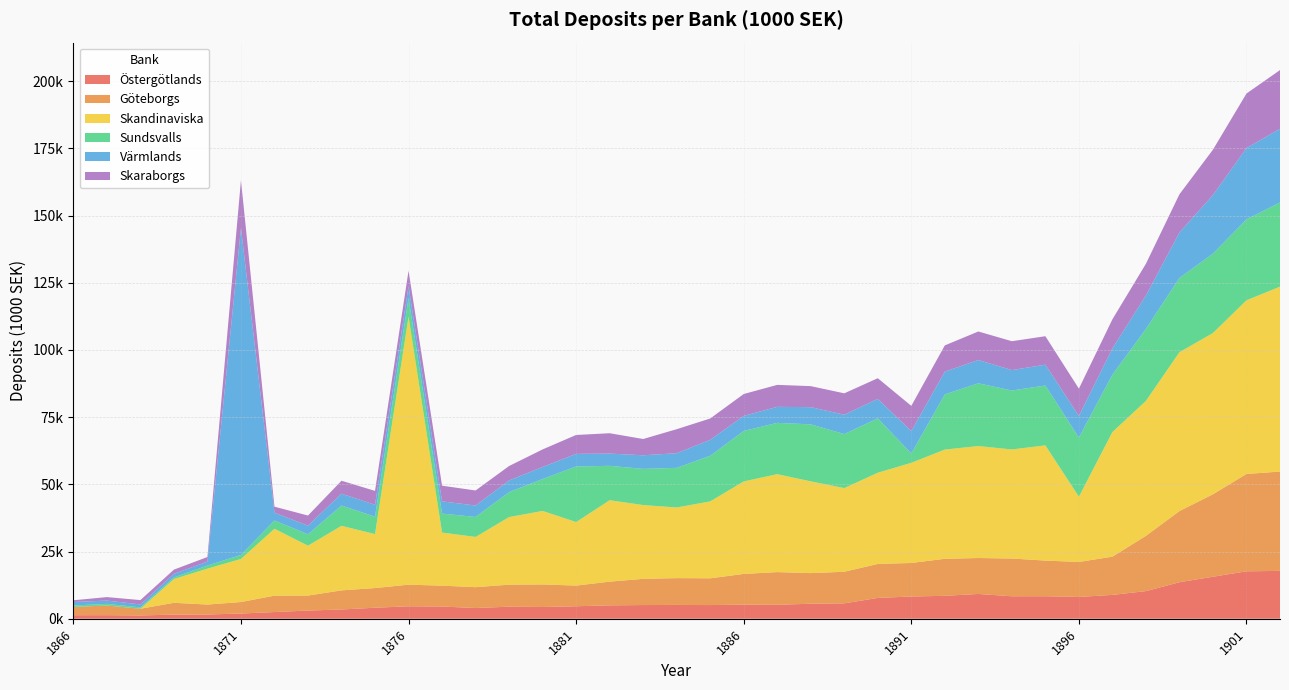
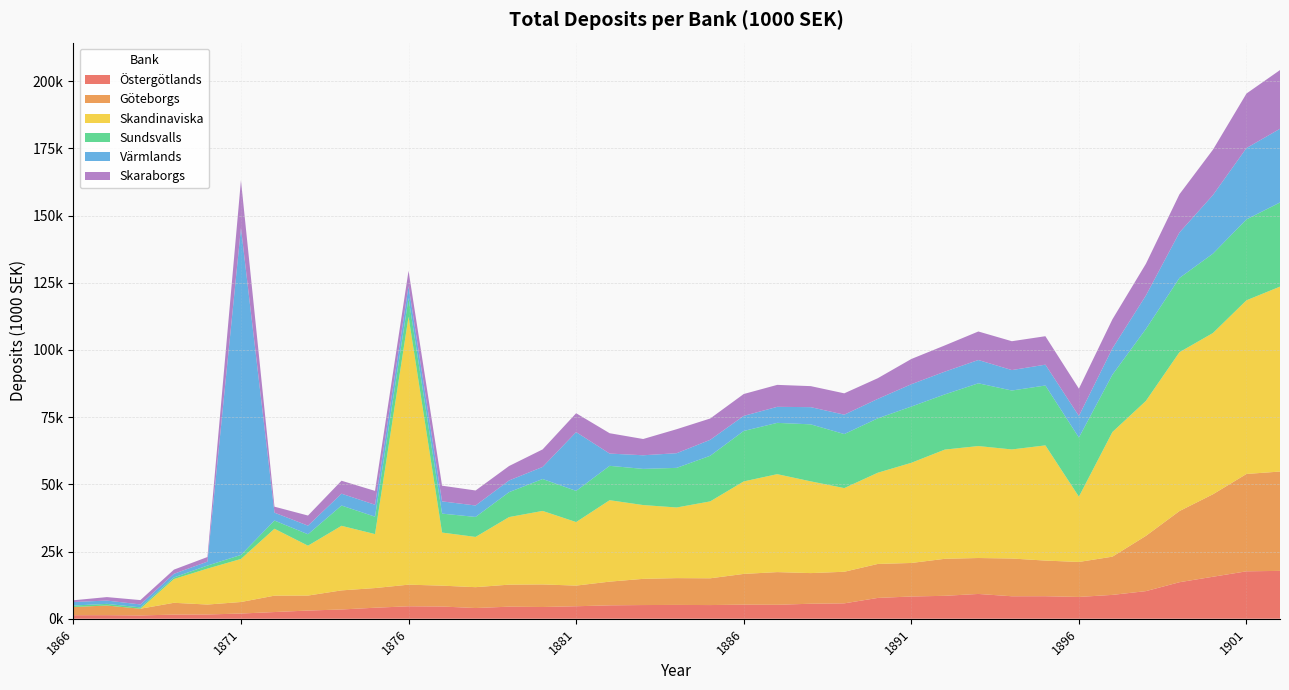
Sundsvalls, 1881: 21000 -> 12000
Värmlands, 1881: 5000 -> 22000
Sundsvalls, 1891: 3000 -> 21000
